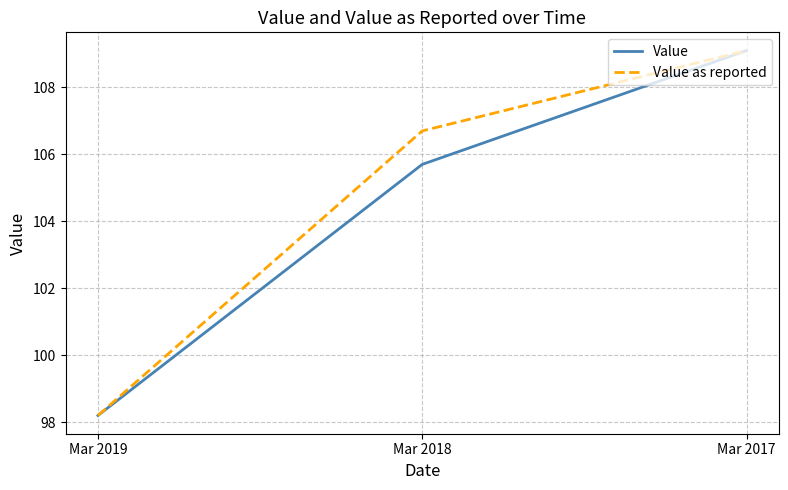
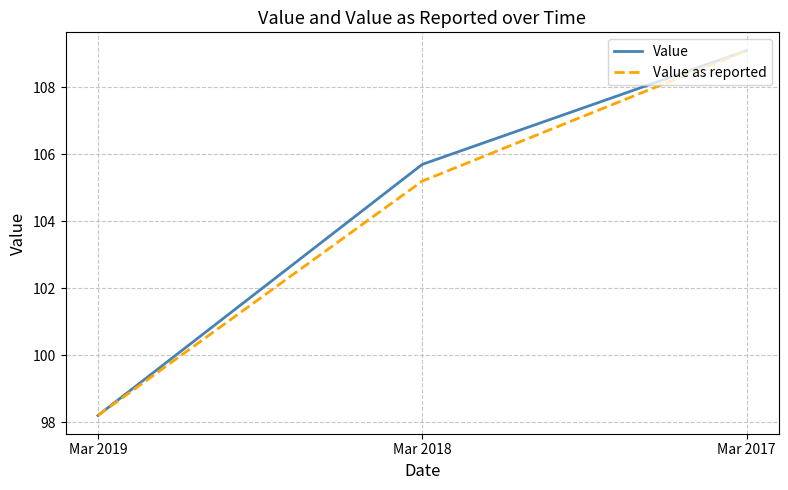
Value as reported, Mar 2018: 106.7 -> 105.2
